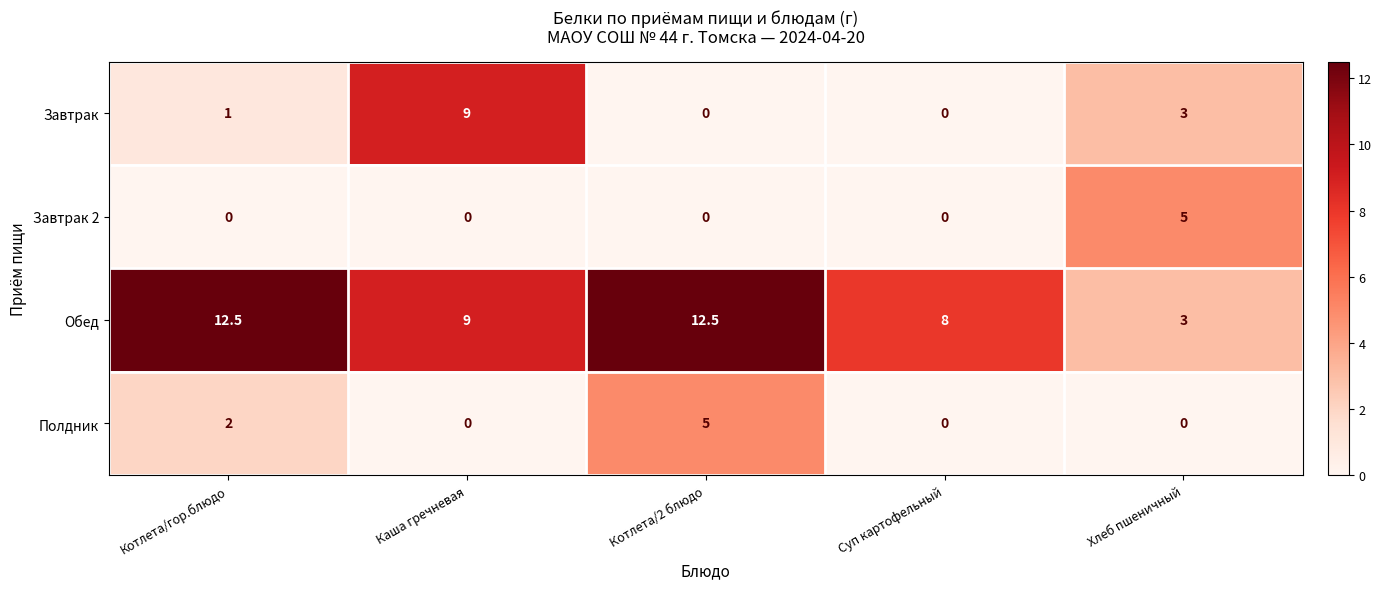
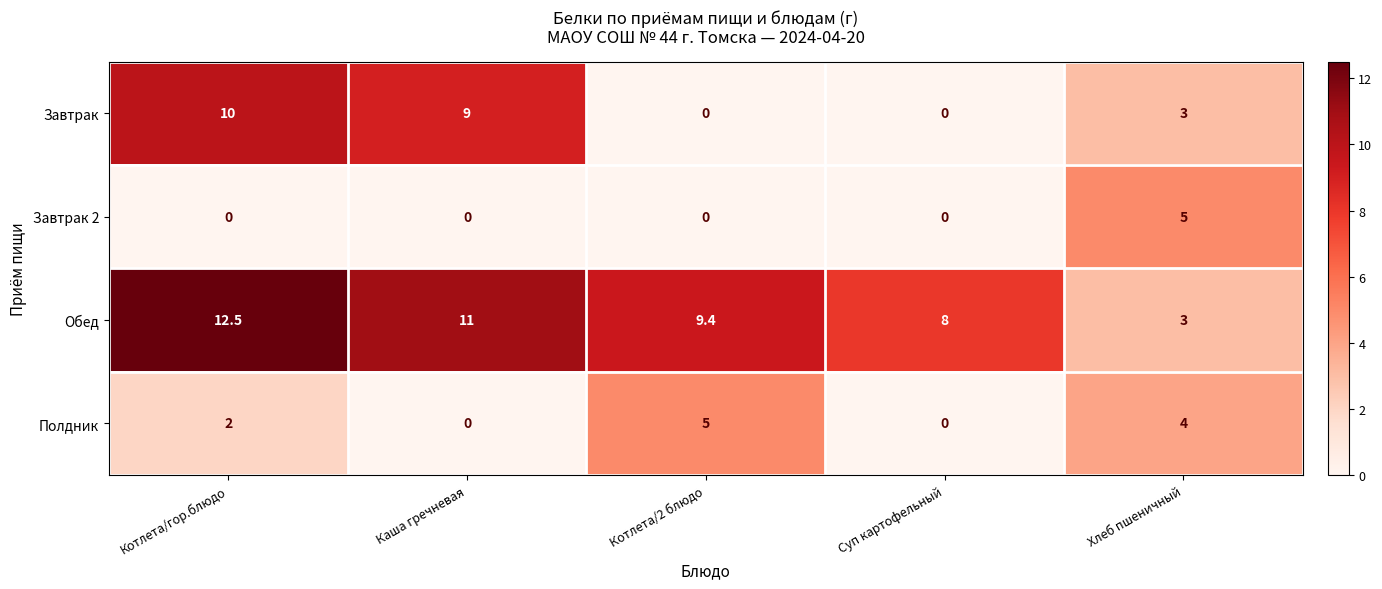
Завтрак, Котлета/гор.блюдо: 1 -> 10
Обед, Каша гречневая: 9 -> 11
Обед, Котлета/2 блюдо: 12.5 -> 9.4
Полдник, Хлеб пшеничный: 0 -> 4
